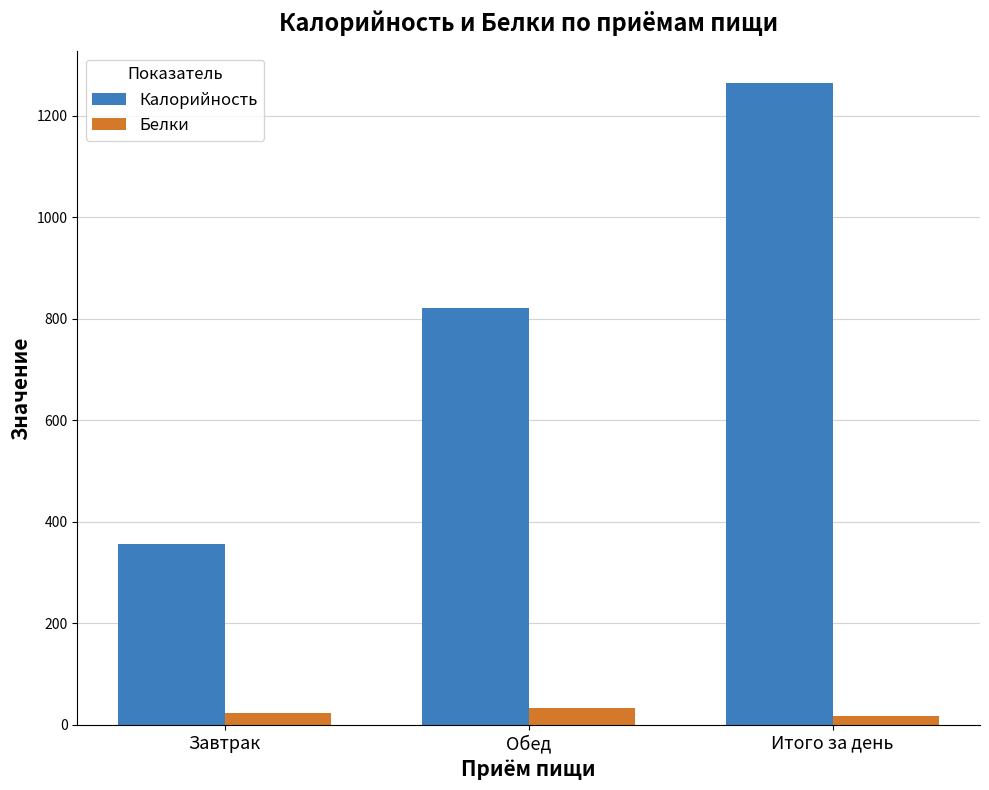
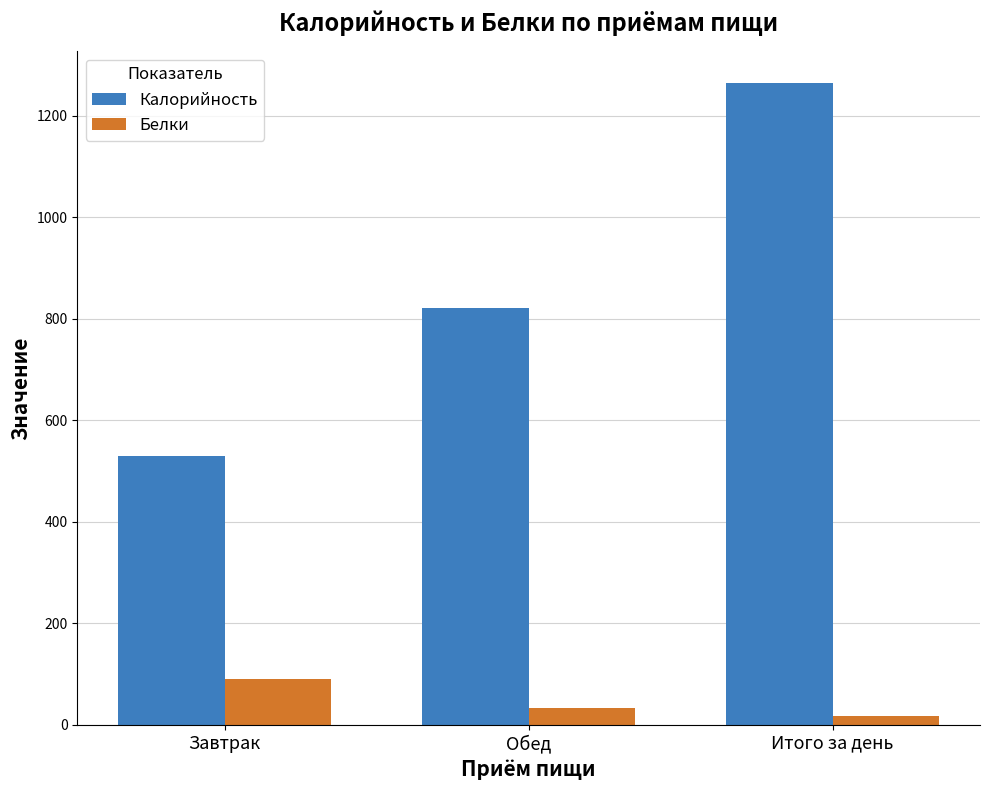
Калорийность, Завтрак: 360 -> 530
Белки, Завтрак: 20 -> 90
